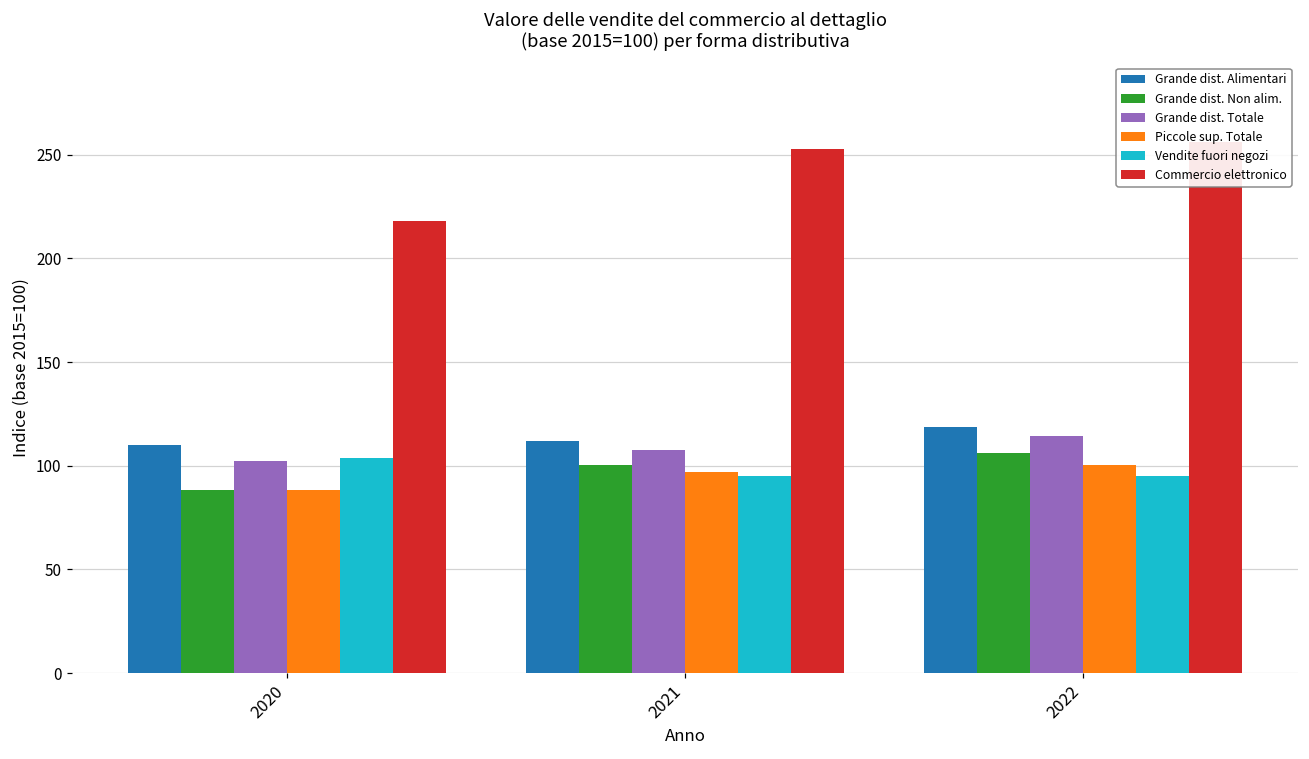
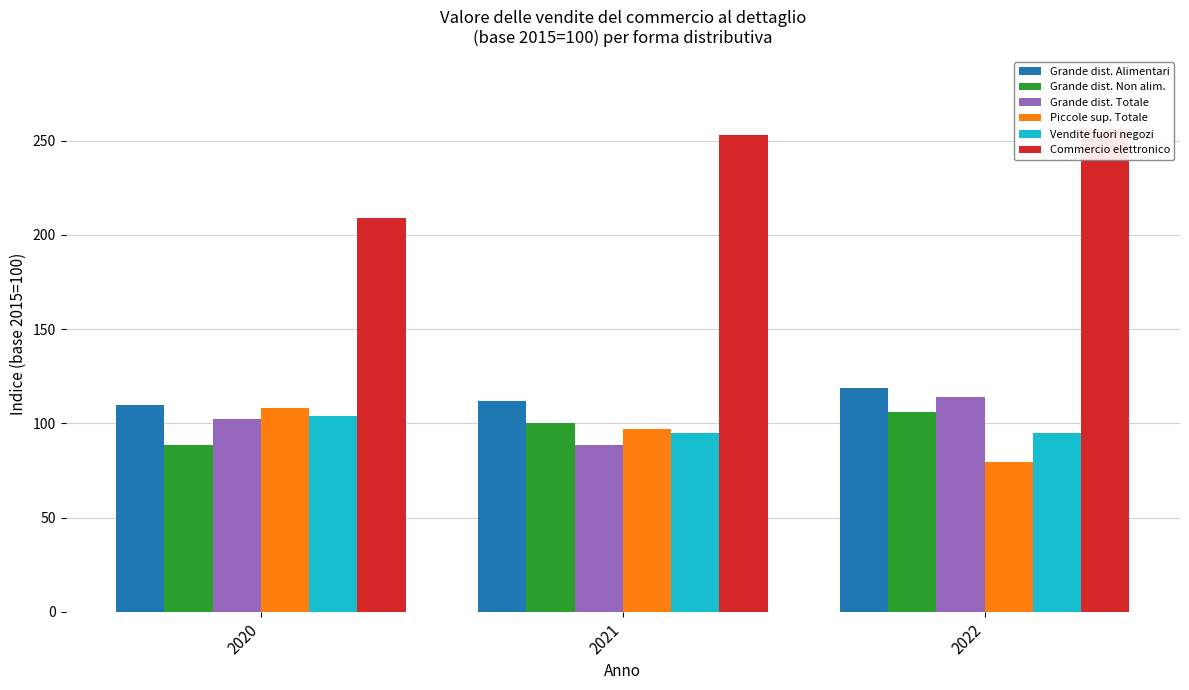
Piccole sup. Totale, 2020: 88 -> 108
Commercio elettronico, 2020: 218 -> 209
Grande dist. Totale, 2021: 108 -> 88
Piccole sup. Totale, 2022: 100 -> 80
